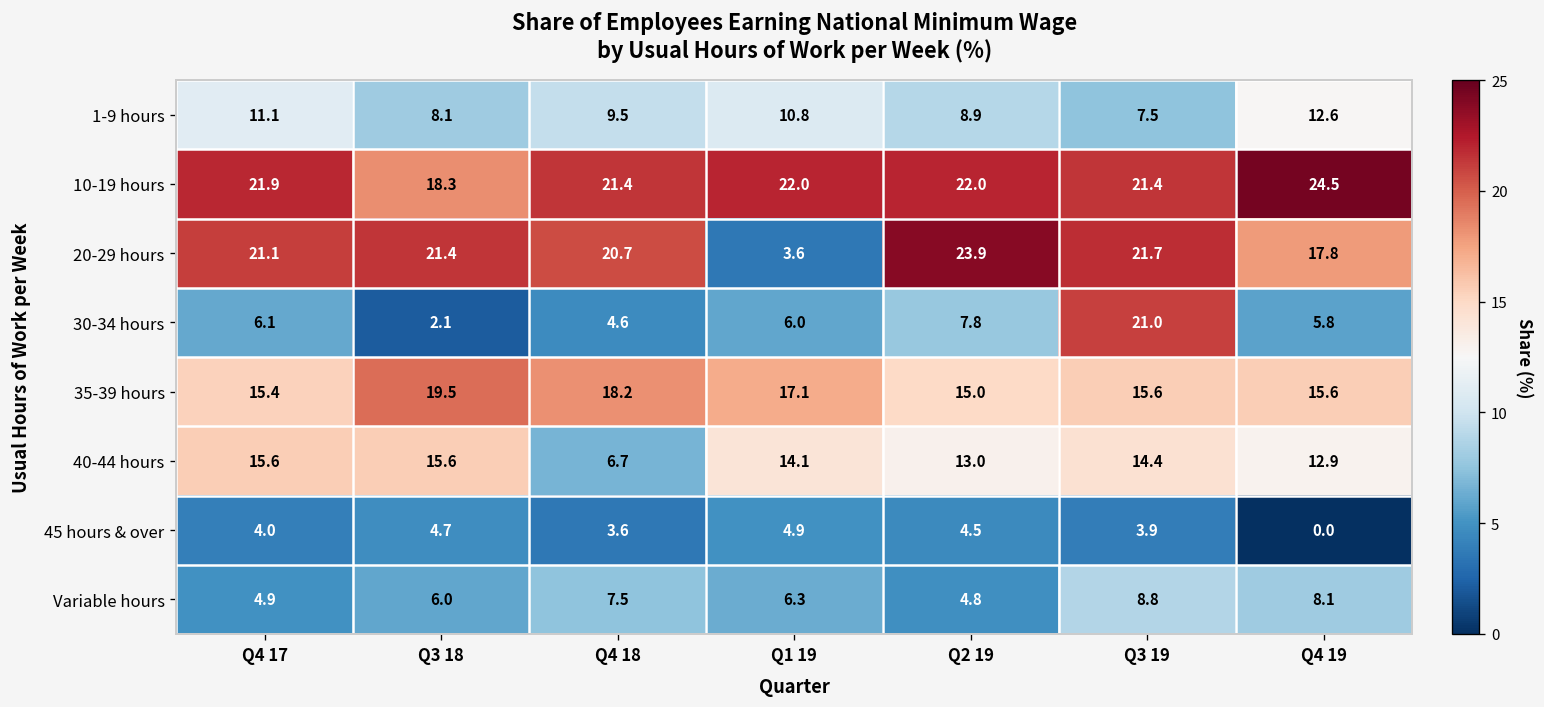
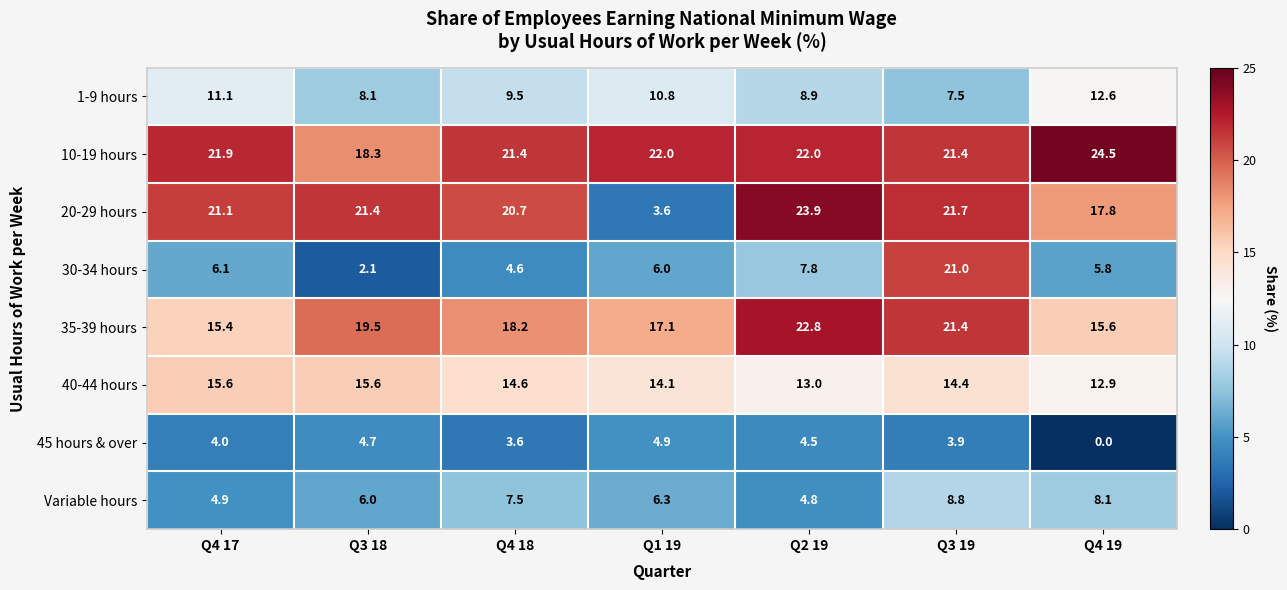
35-39 hours, Q2 19: 15.0 -> 22.8
35-39 hours, Q3 19: 15.6 -> 21.4
40-44 hours, Q4 18: 6.7 -> 14.6
